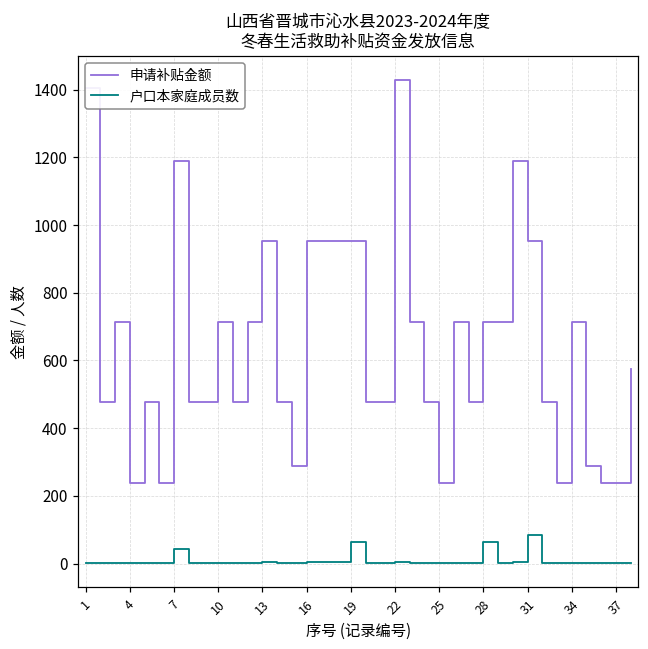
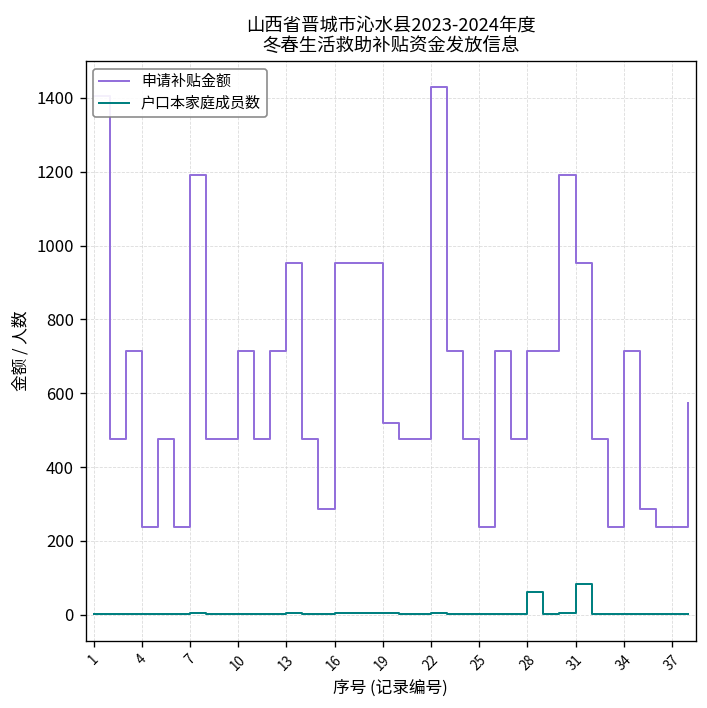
户口本家庭成员数, 7: 40 -> 10
申请补贴金额, 19: 950 -> 520
户口本家庭成员数, 19: 60 -> 0
